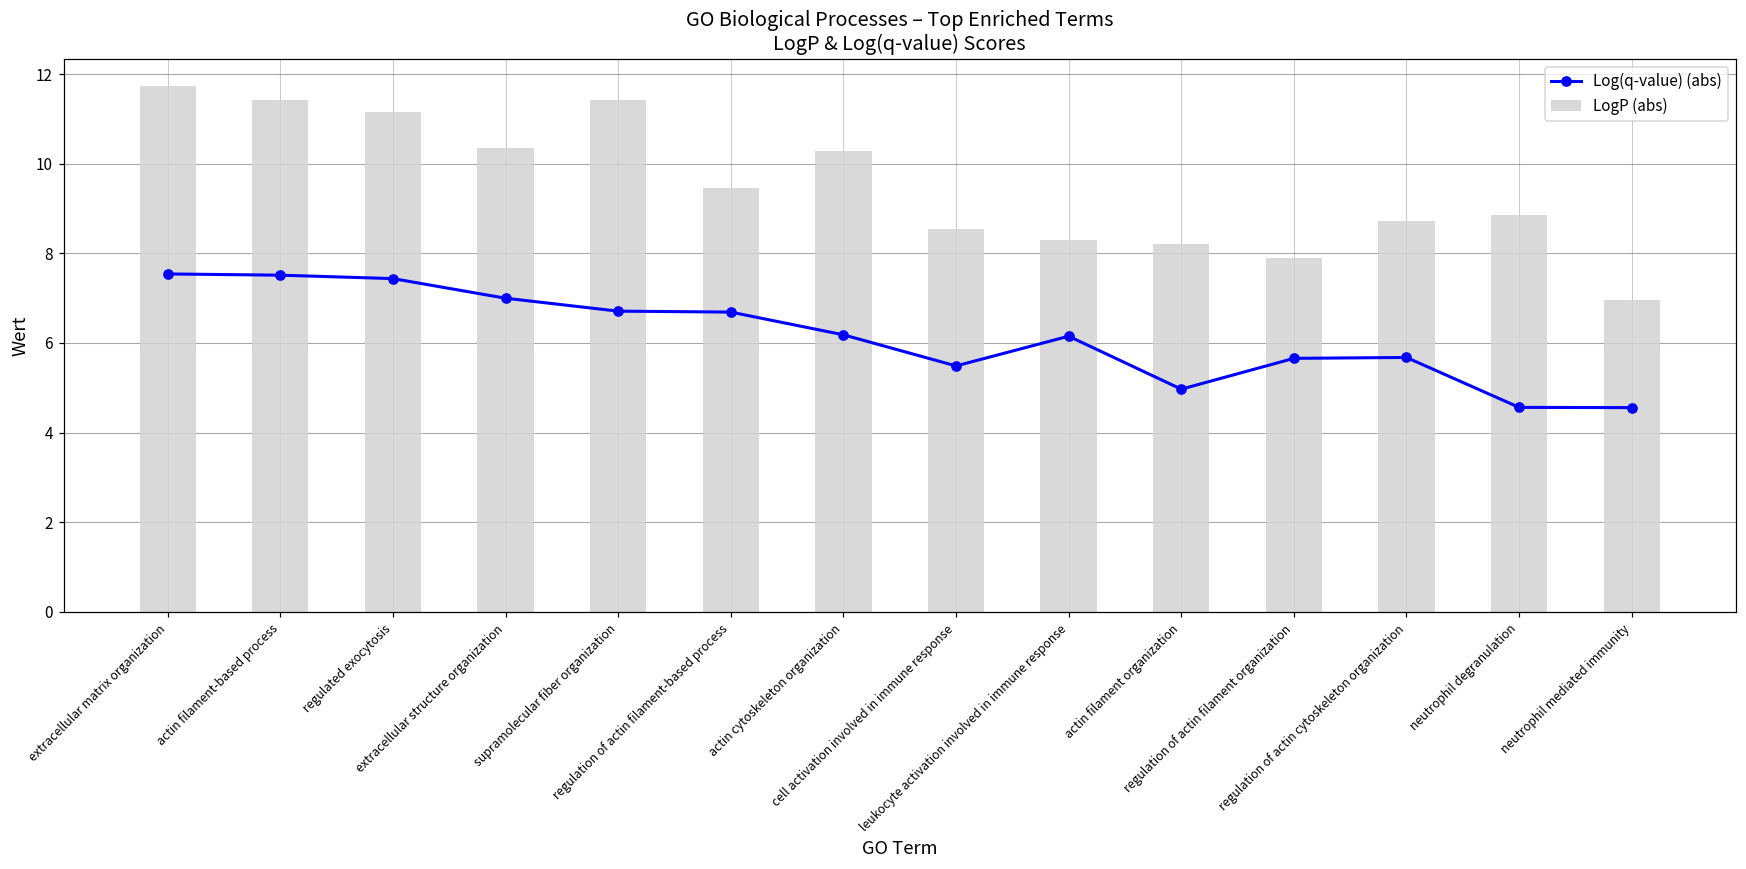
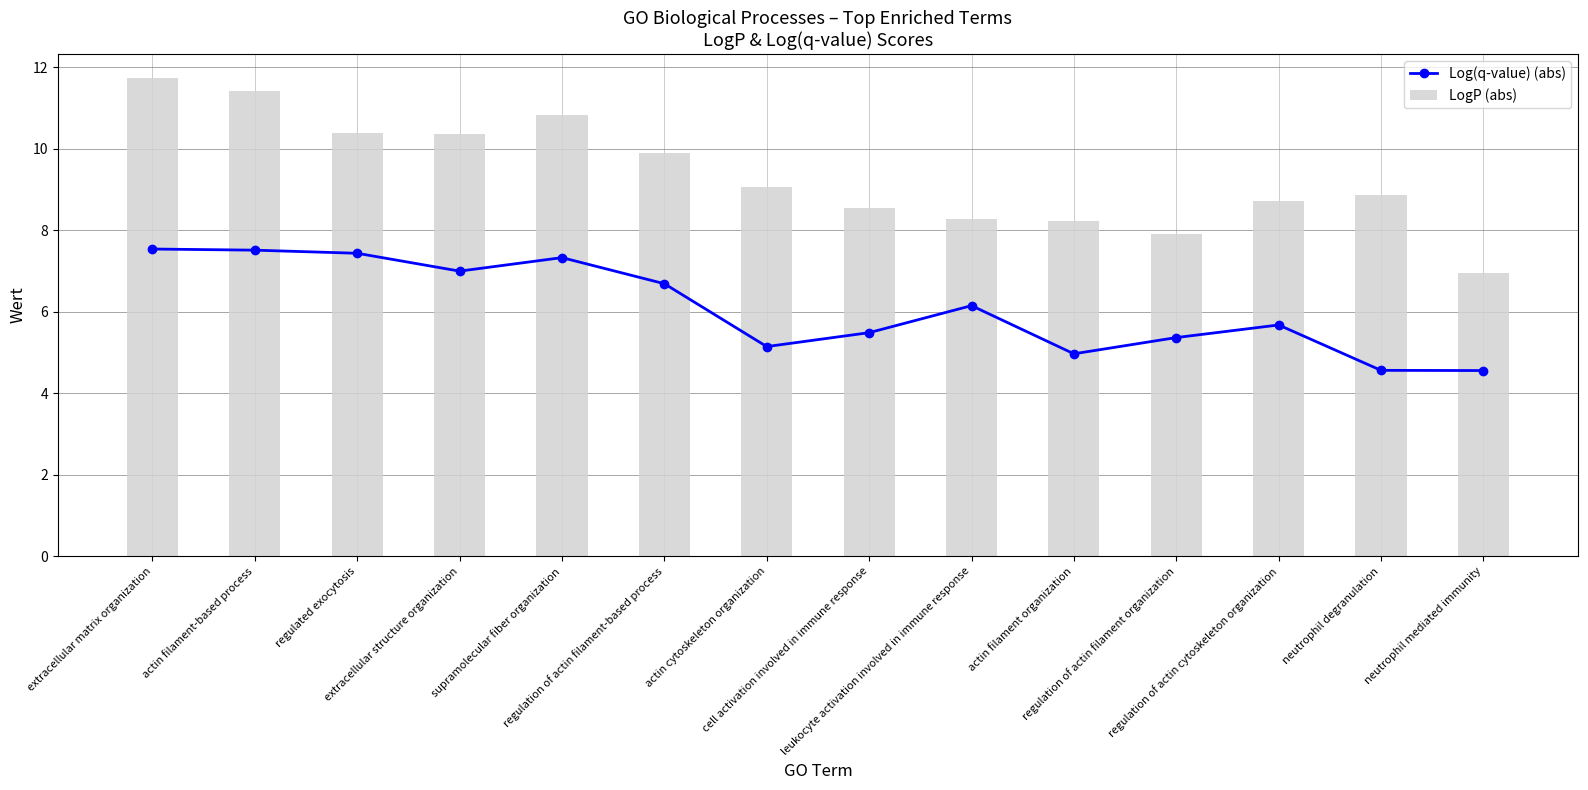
LogP (abs), regulated exocytosis: 11.2 -> 10.4
Log(q-value) (abs), supramolecular fiber organization: 6.7 -> 7.3
LogP (abs), supramolecular fiber organization: 11.4 -> 10.8
LogP (abs), regulation of actin filament-based process: 9.5 -> 9.9
Log(q-value) (abs), actin cytoskeleton organization: 6.2 -> 5.1
LogP (abs), actin cytoskeleton organization: 10.3 -> 9.1
Log(q-value) (abs), regulation of actin filament organization: 5.7 -> 5.4
